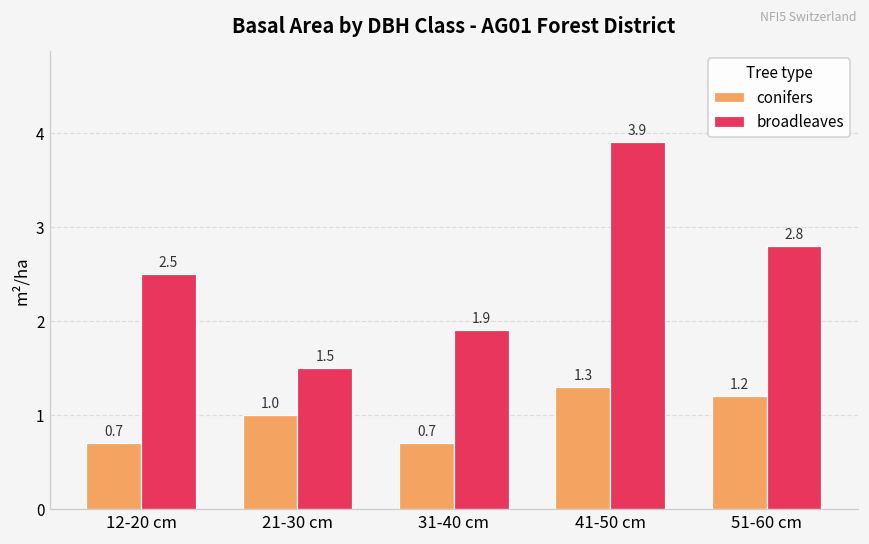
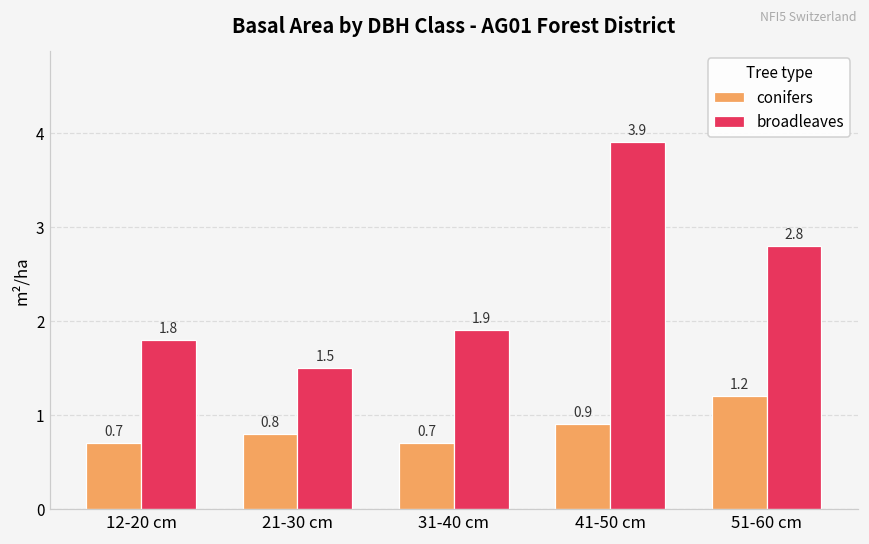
broadleaves, 12-20 cm: 2.5 -> 1.8
conifers, 21-30 cm: 1.0 -> 0.8
conifers, 41-50 cm: 1.3 -> 0.9
